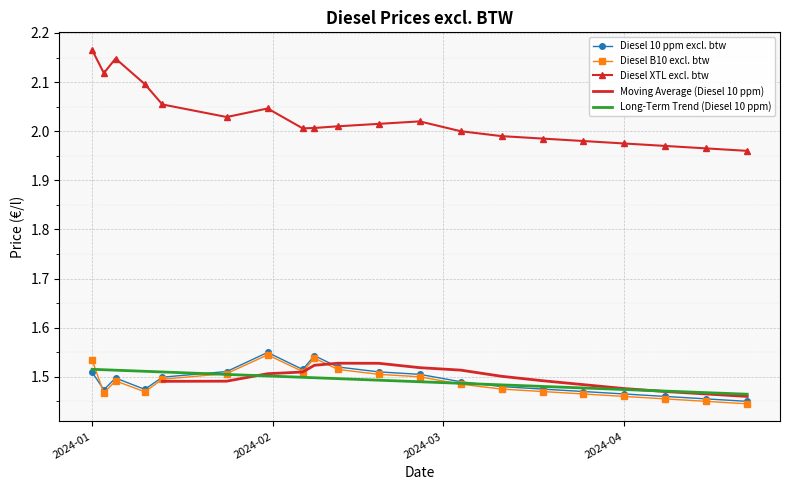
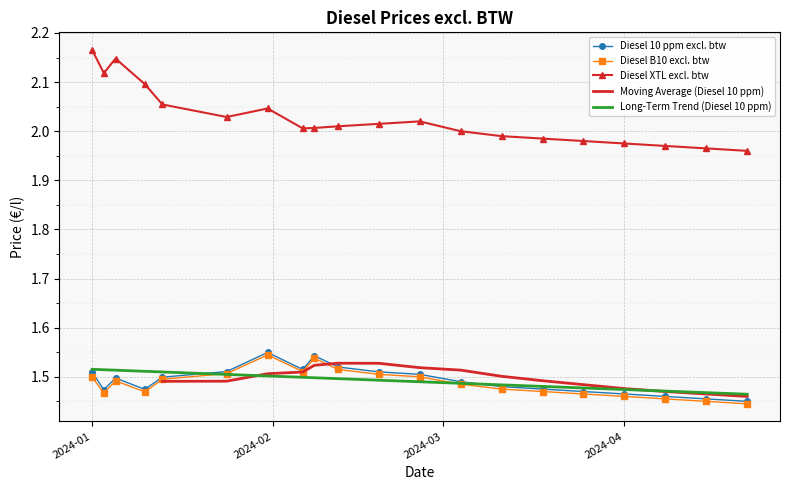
Diesel B10 excl. btw, 2024-01: 1.53 -> 1.50
